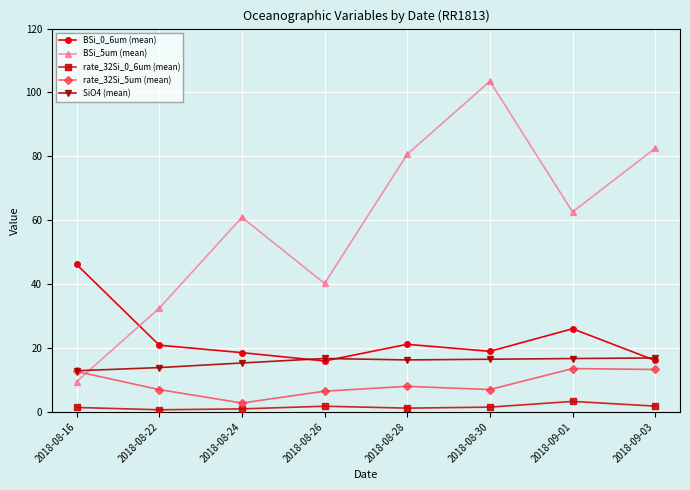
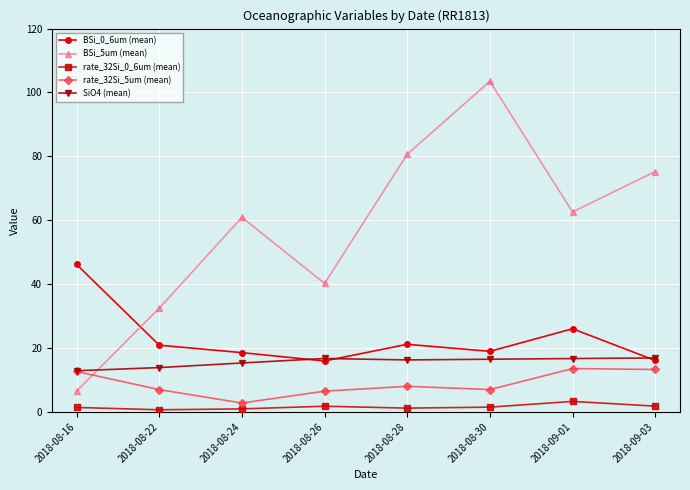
BSi_5um (mean), 2018-08-16: 9 -> 7
BSi_5um (mean), 2018-09-03: 83 -> 75
